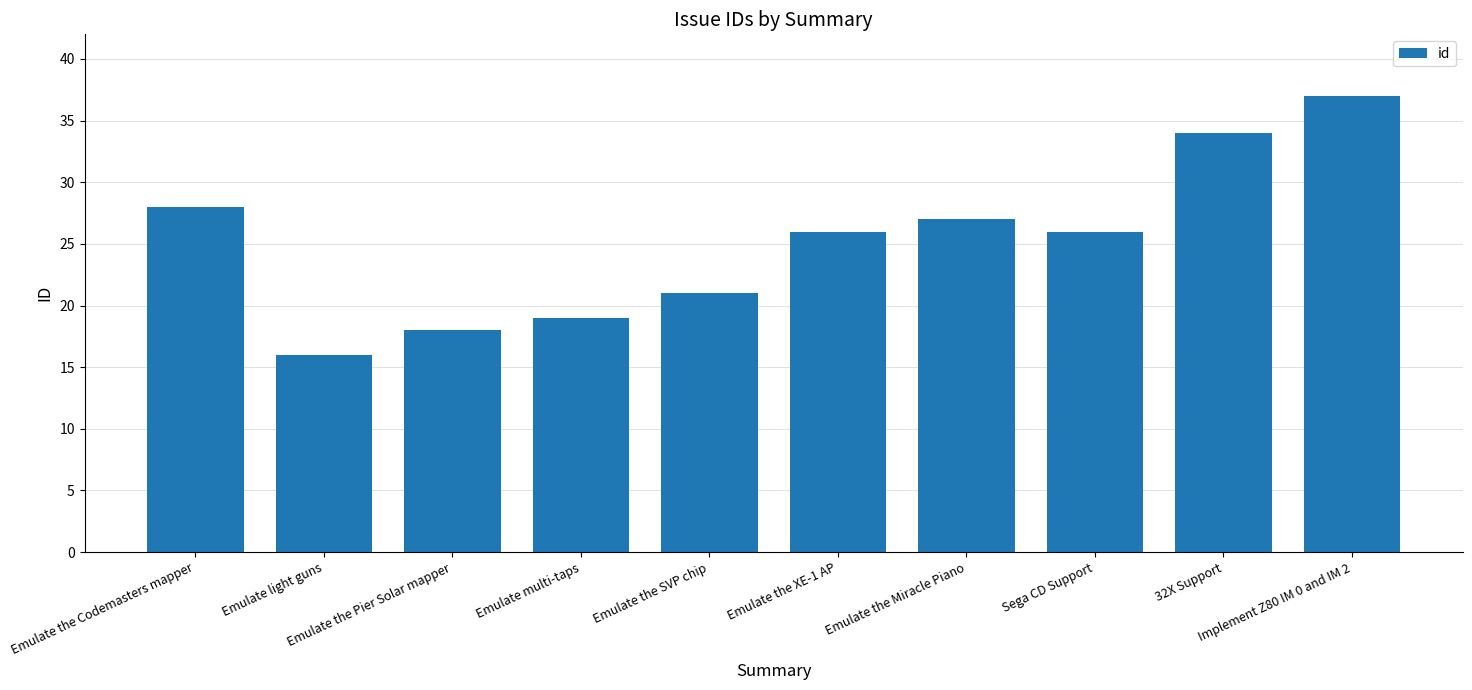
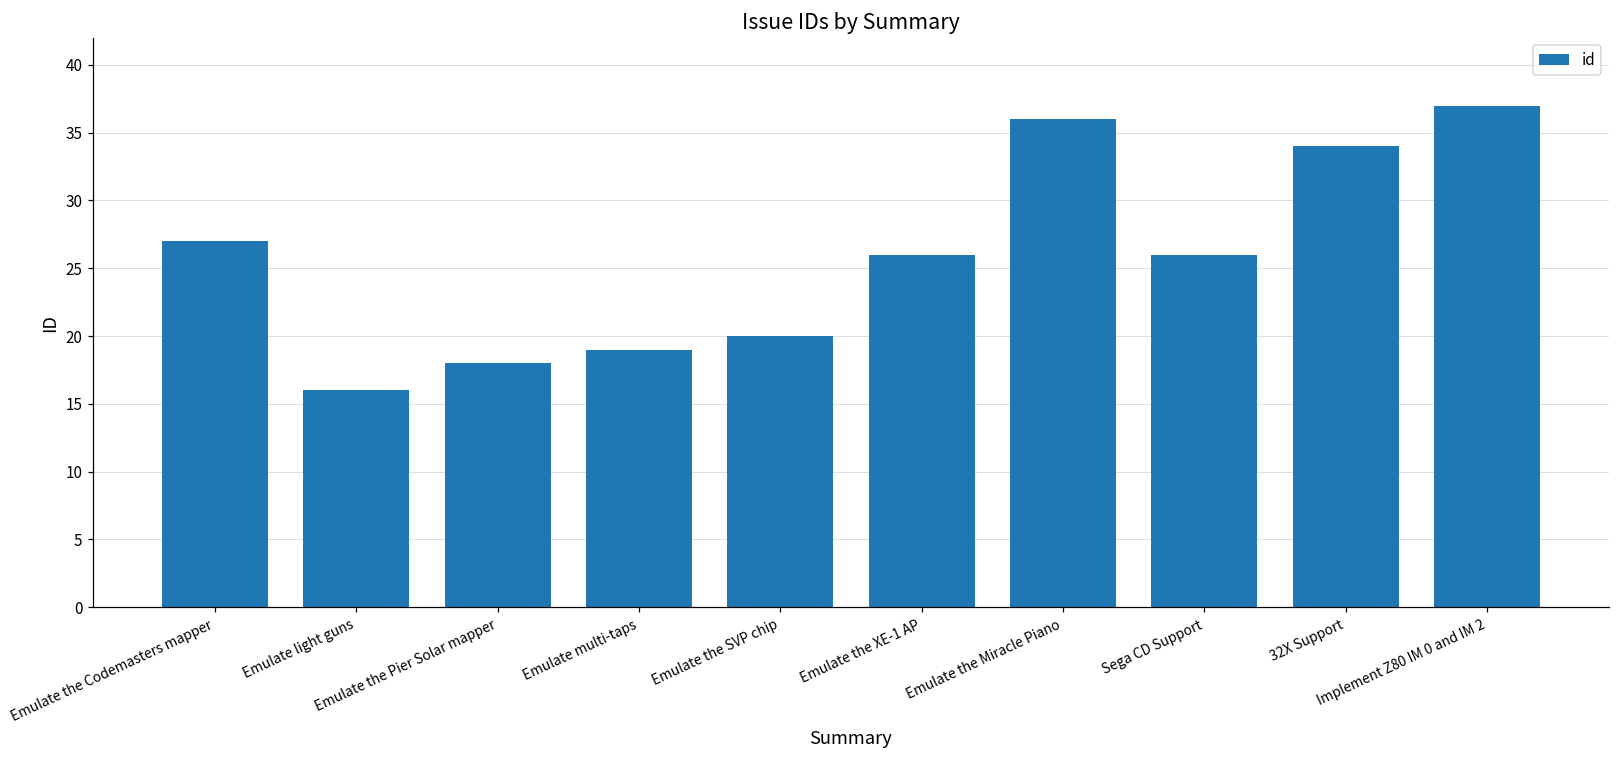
Emulate the Codemasters mapper: 28 -> 27
Emulate the SVP chip: 21 -> 20
Emulate the Miracle Piano: 27 -> 36
